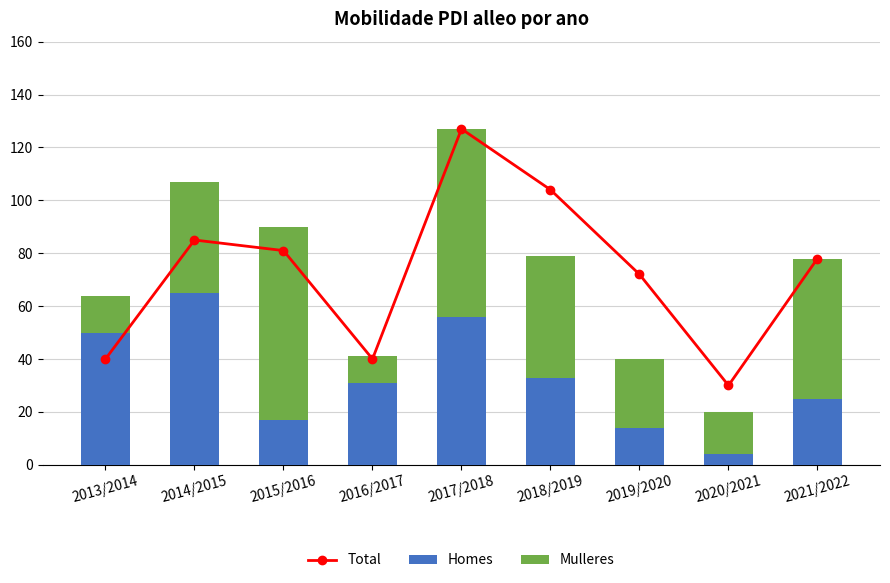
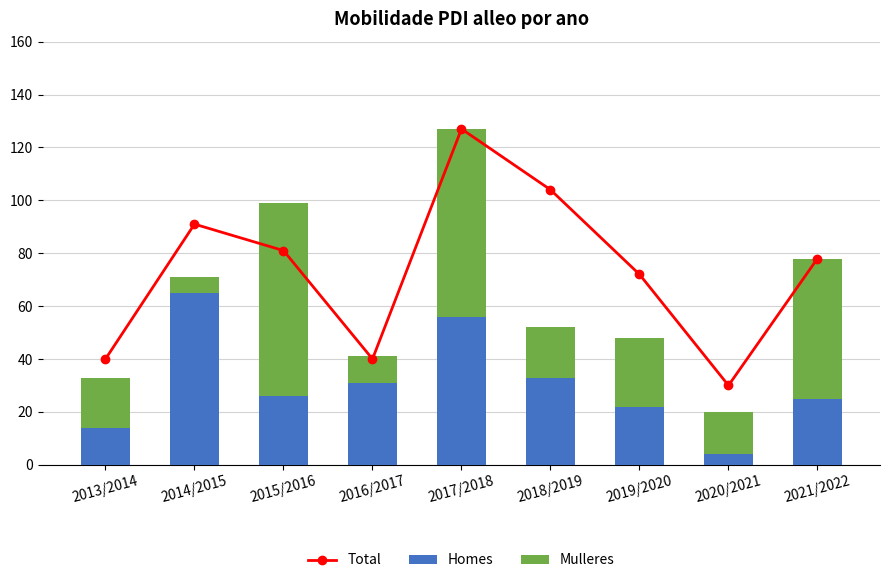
Homes, 2013/2014: 50 -> 14
Mulleres, 2013/2014: 14 -> 19
Total, 2014/2015: 85 -> 91
Mulleres, 2014/2015: 42 -> 6
Homes, 2015/2016: 17 -> 26
Mulleres, 2018/2019: 46 -> 19
Homes, 2019/2020: 14 -> 22
